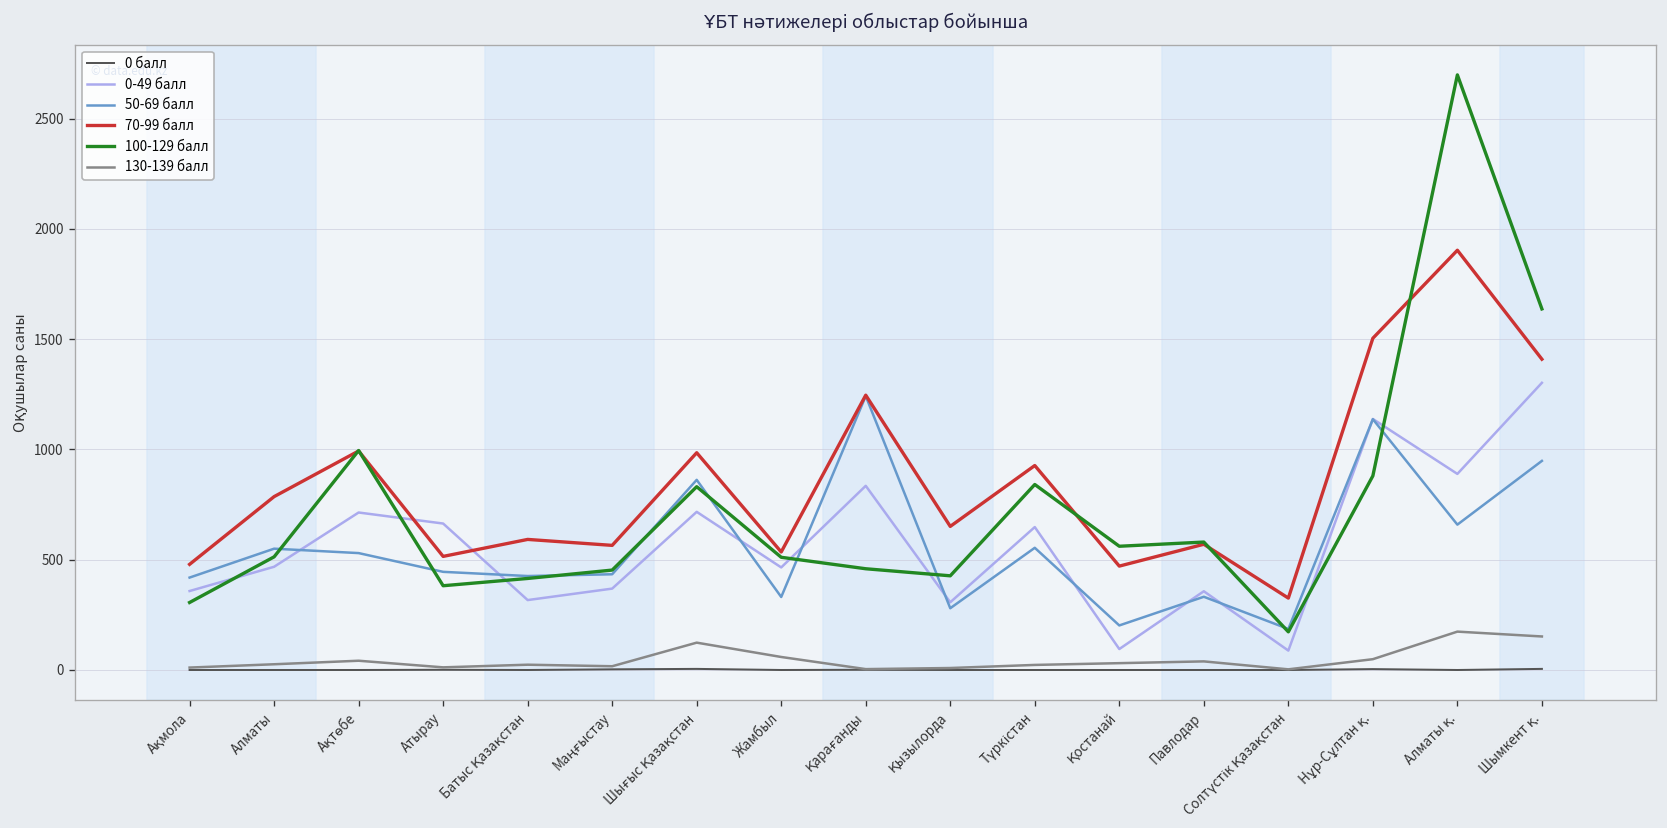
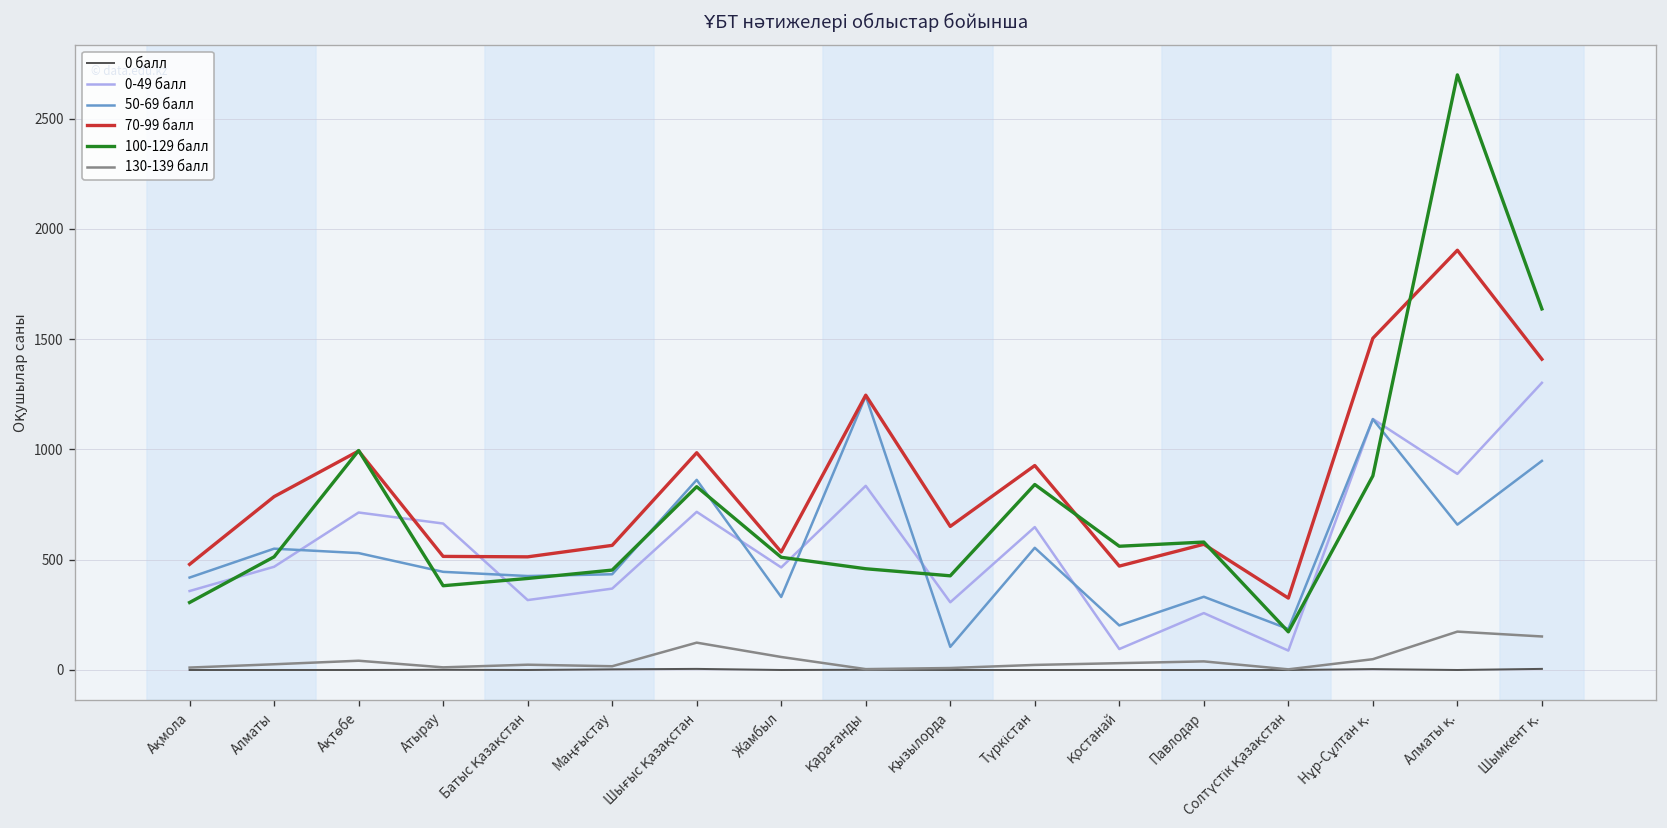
70-99 балл, Батыс Қазақстан: 590 -> 510
50-69 балл, Қызылорда: 280 -> 110
0-49 балл, Павлодар: 360 -> 260
